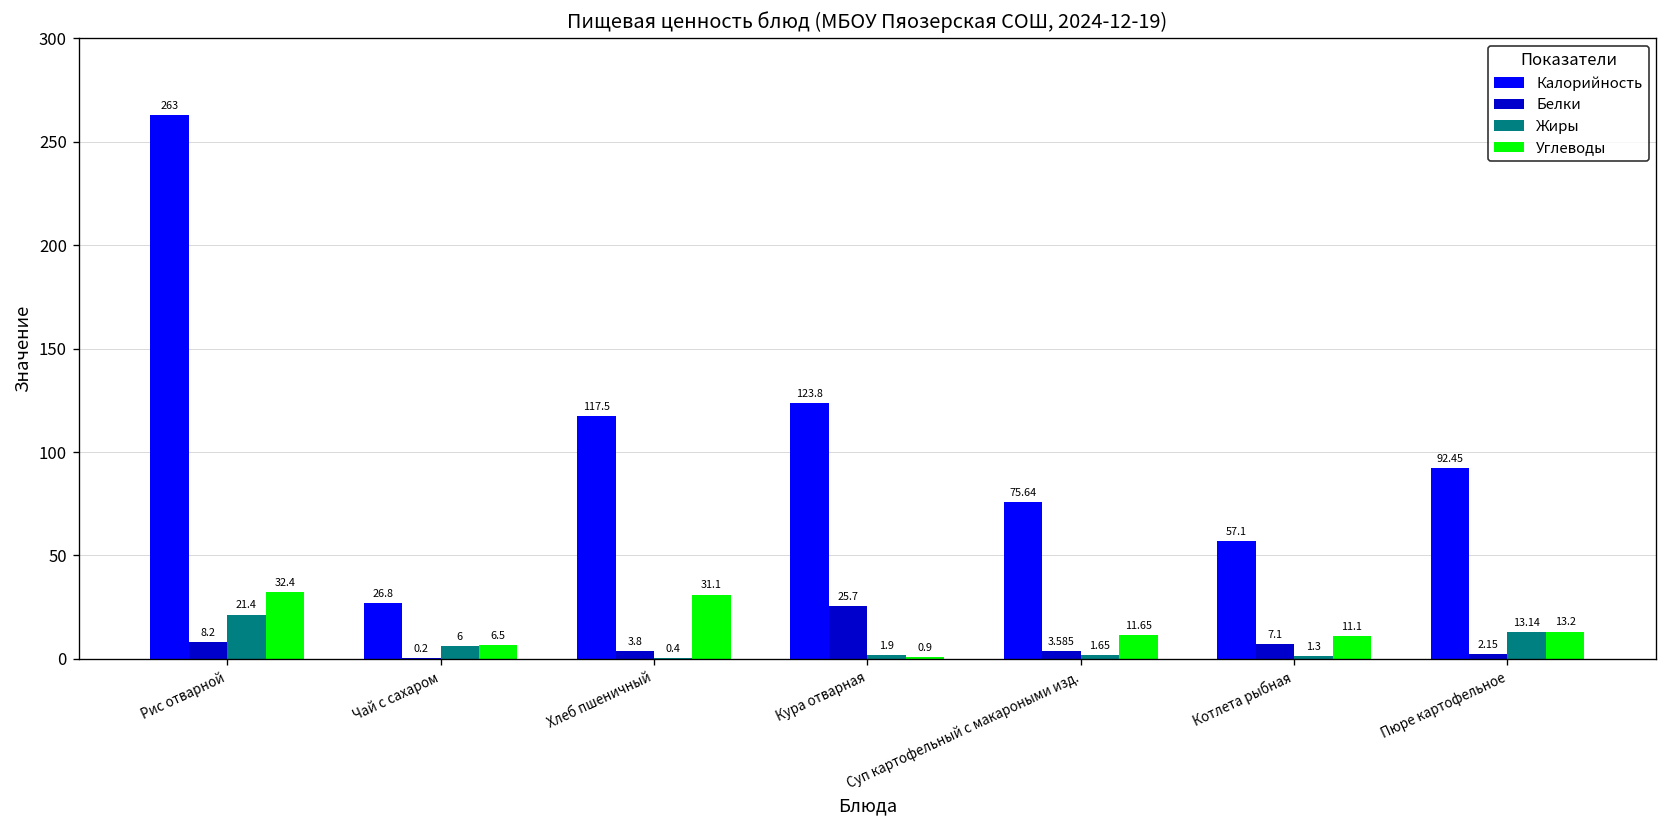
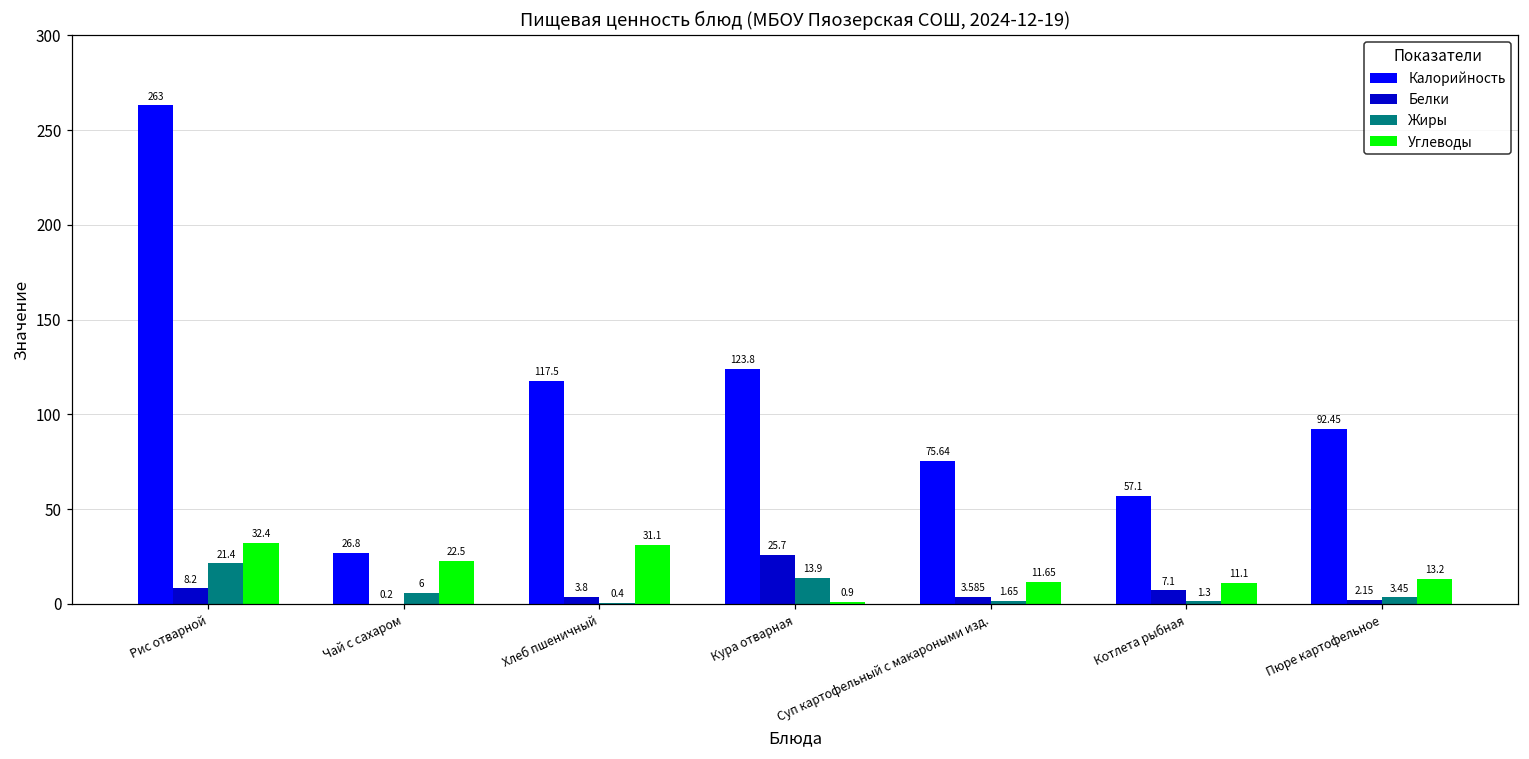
Углеводы, Чай с сахаром: 6.5 -> 22.5
Жиры, Кура отварная: 1.9 -> 13.9
Жиры, Пюре картофельное: 13.14 -> 3.45
